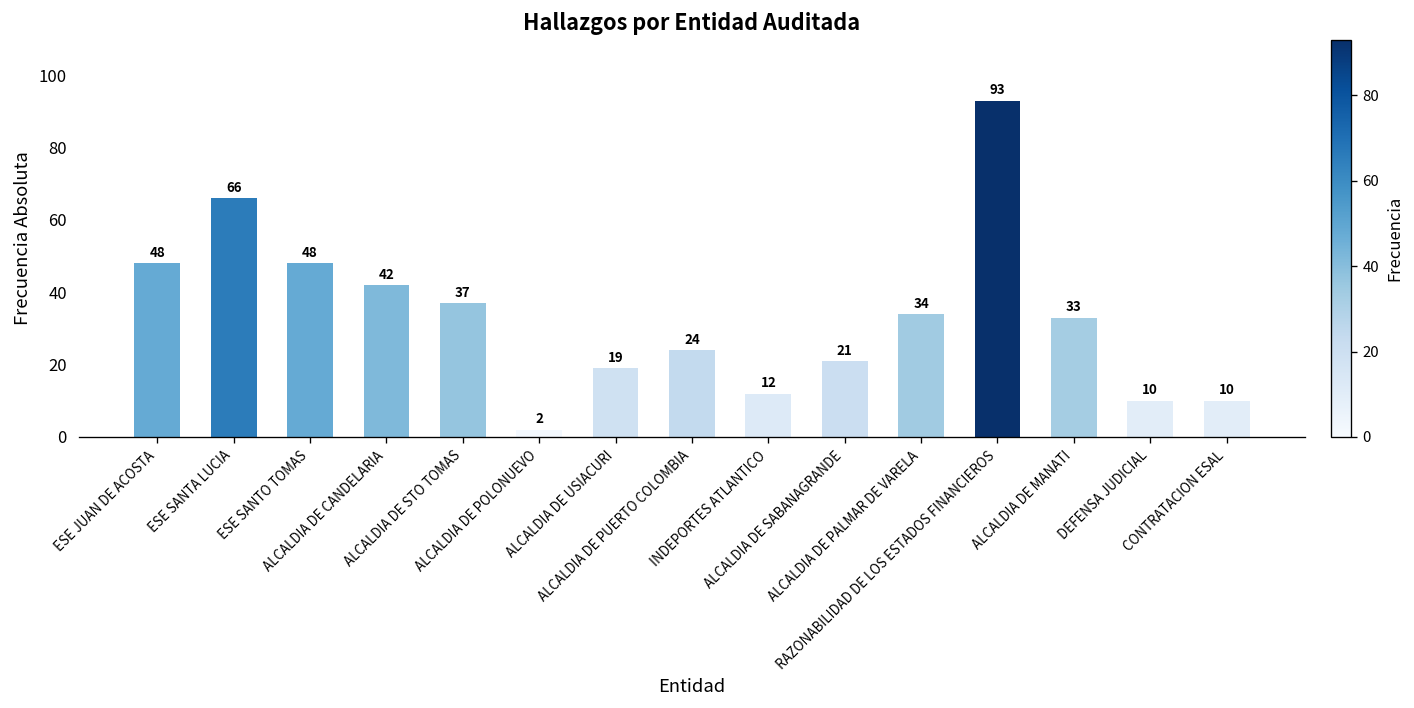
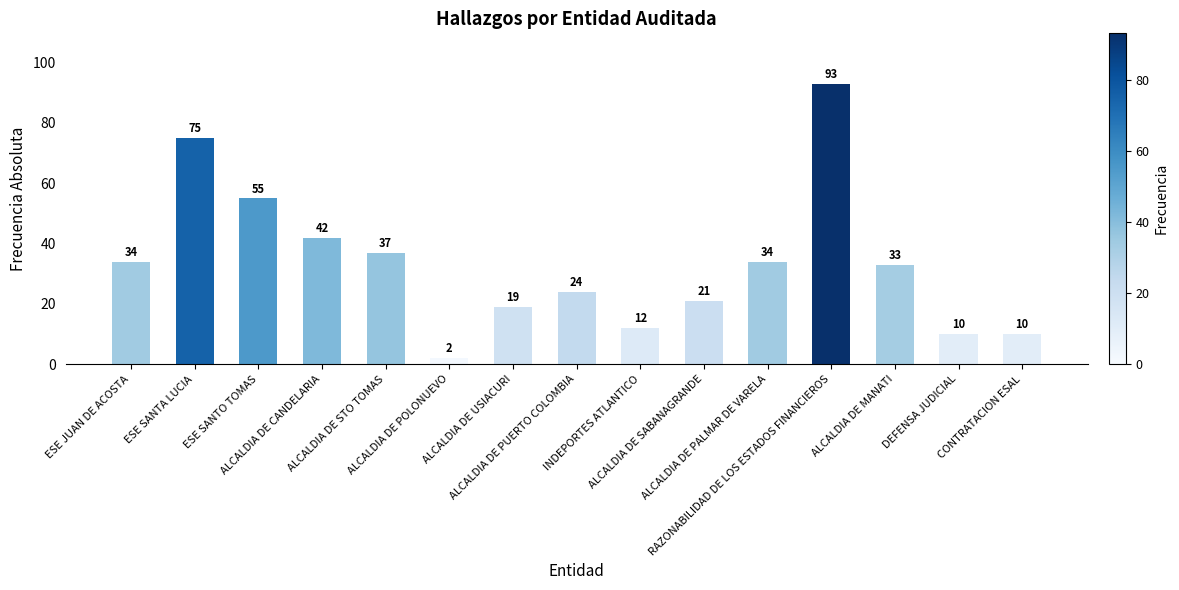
ESE JUAN DE ACOSTA: 48 -> 34
ESE SANTA LUCIA: 66 -> 75
ESE SANTO TOMAS: 48 -> 55
